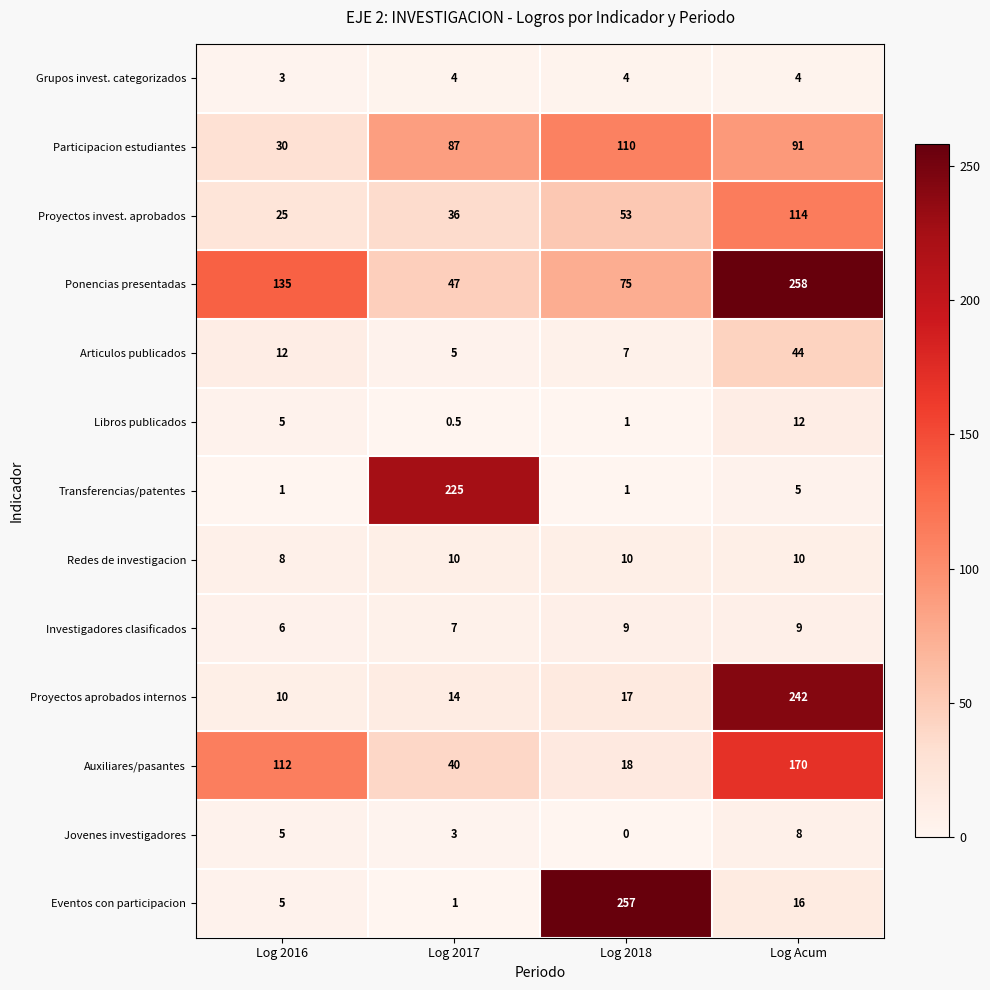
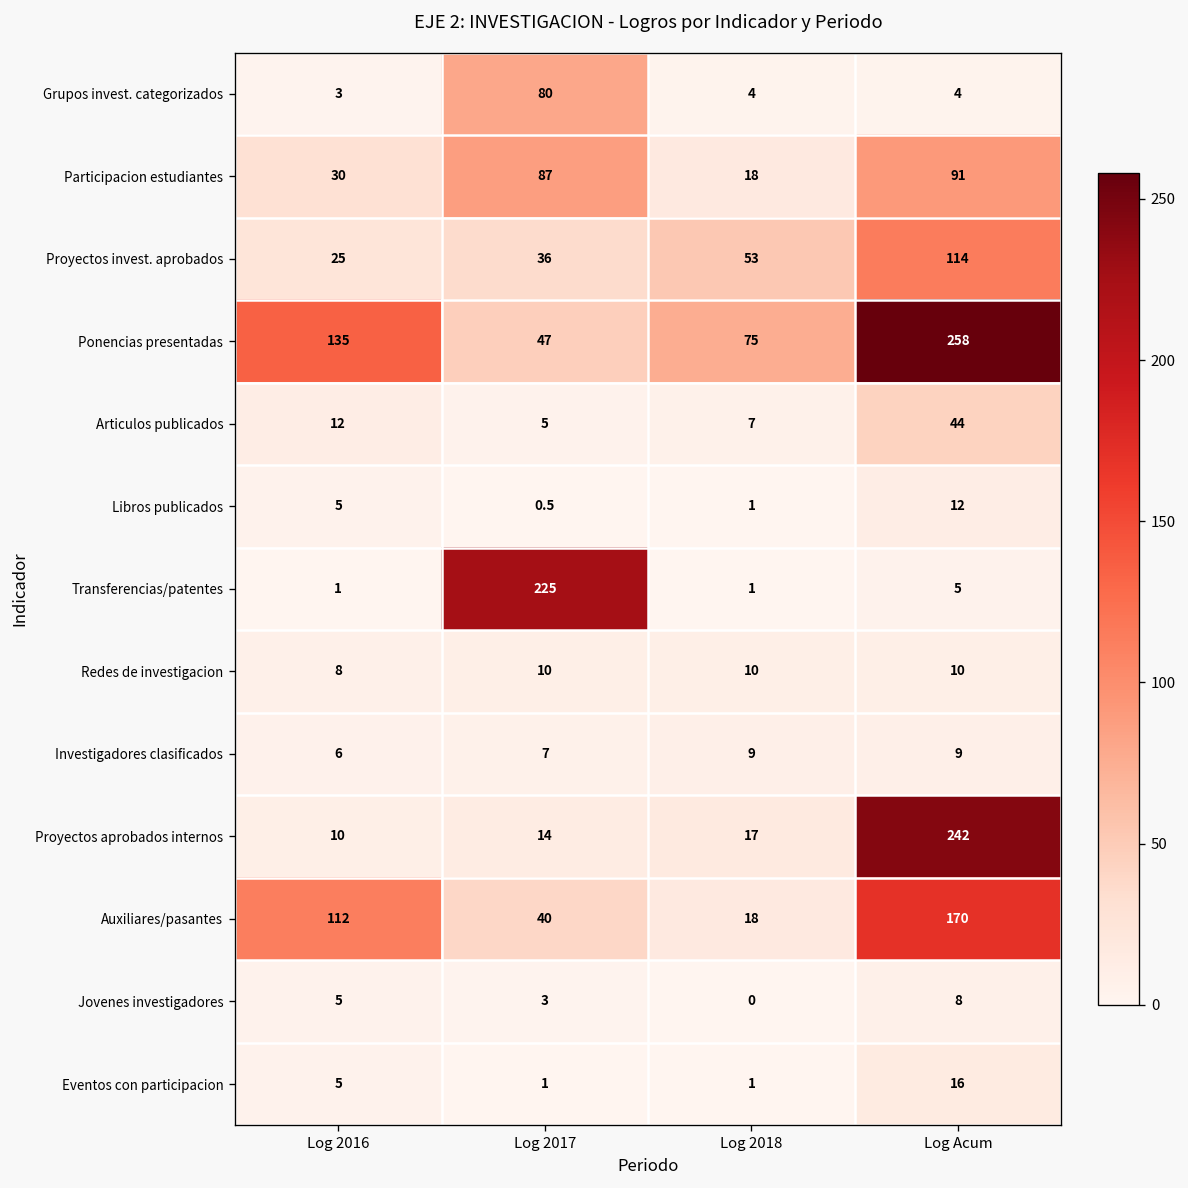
Grupos invest. categorizados, Log 2017: 4 -> 80
Participacion estudiantes, Log 2018: 110 -> 18
Eventos con participacion, Log 2018: 257 -> 1
